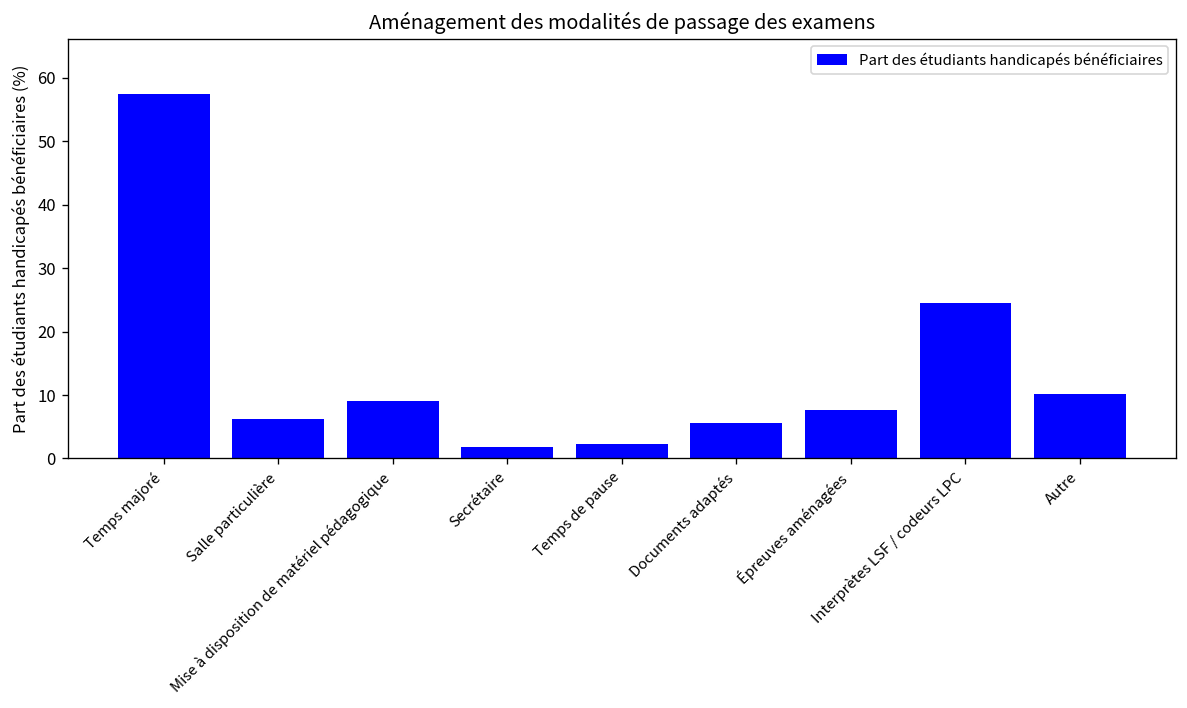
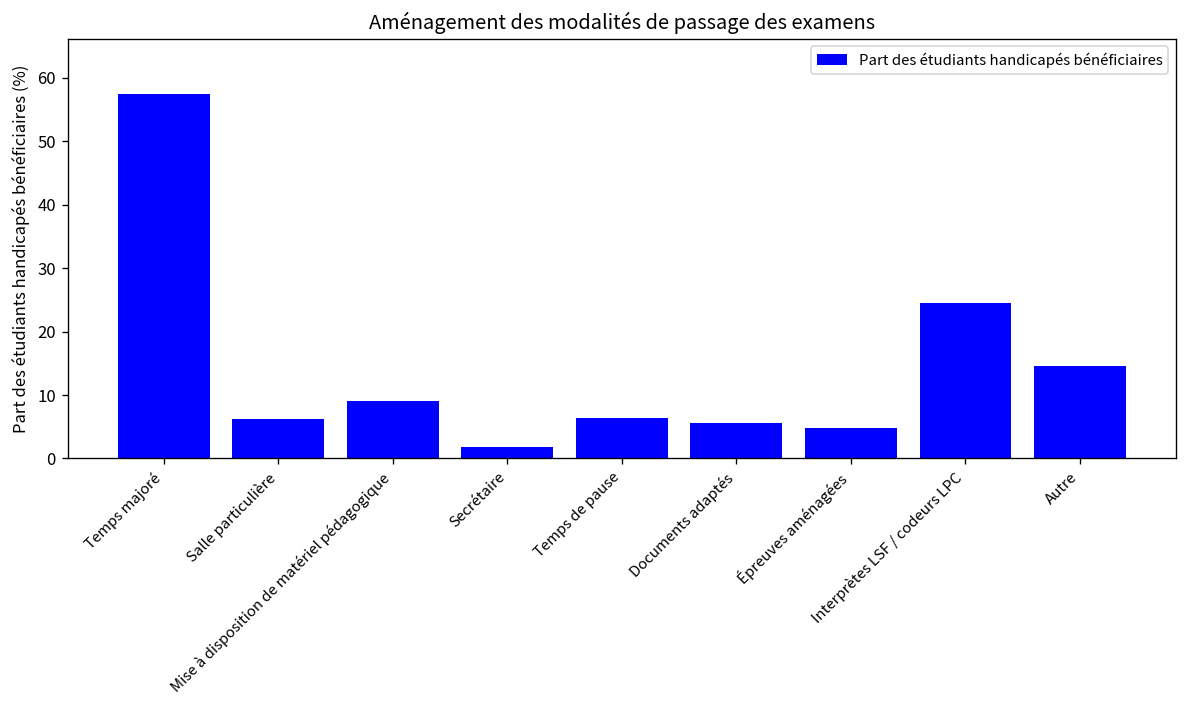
Temps de pause: 2 -> 6
Épreuves aménagées: 8 -> 5
Autre: 10 -> 15
